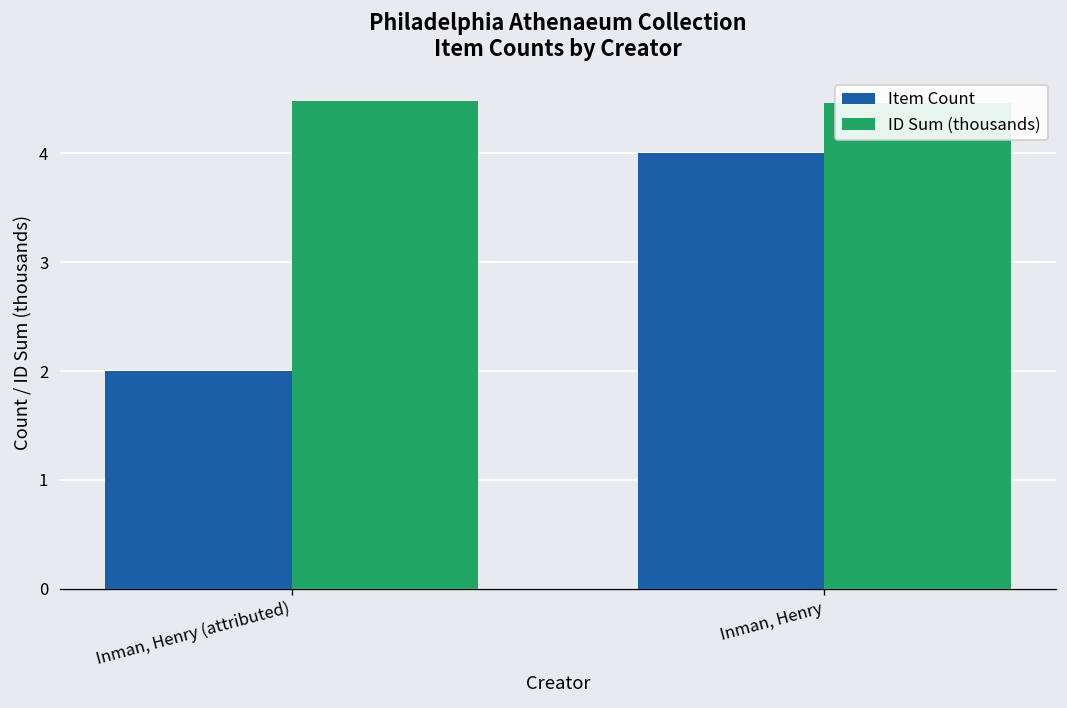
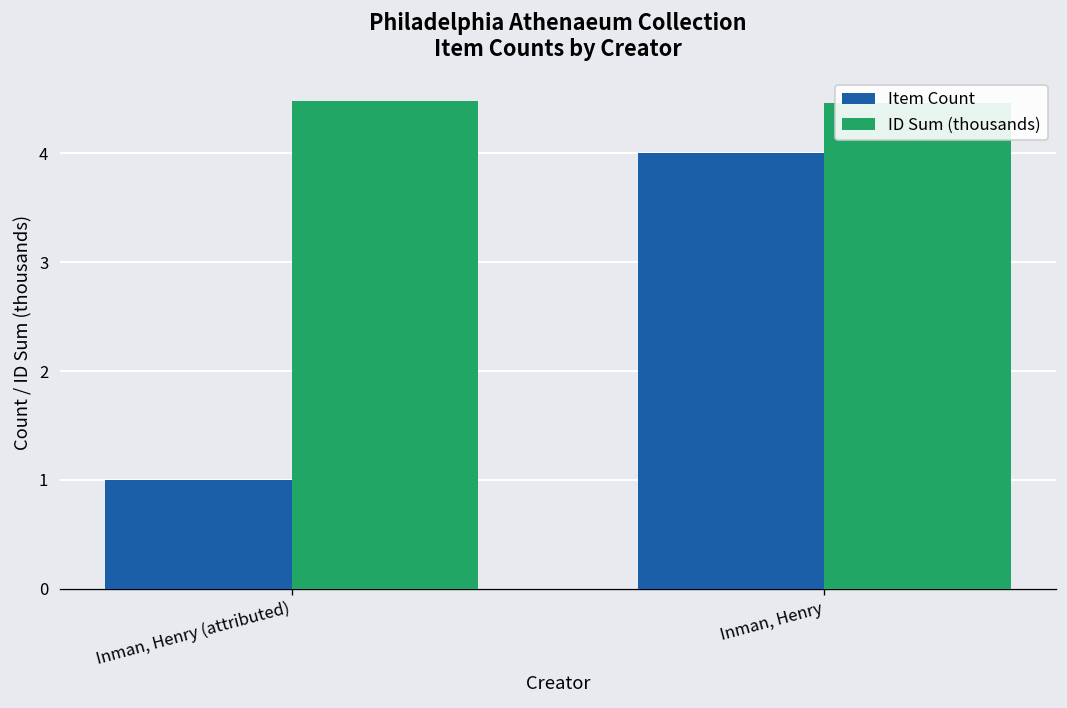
Item Count, Inman, Henry (attributed): 2 -> 1
